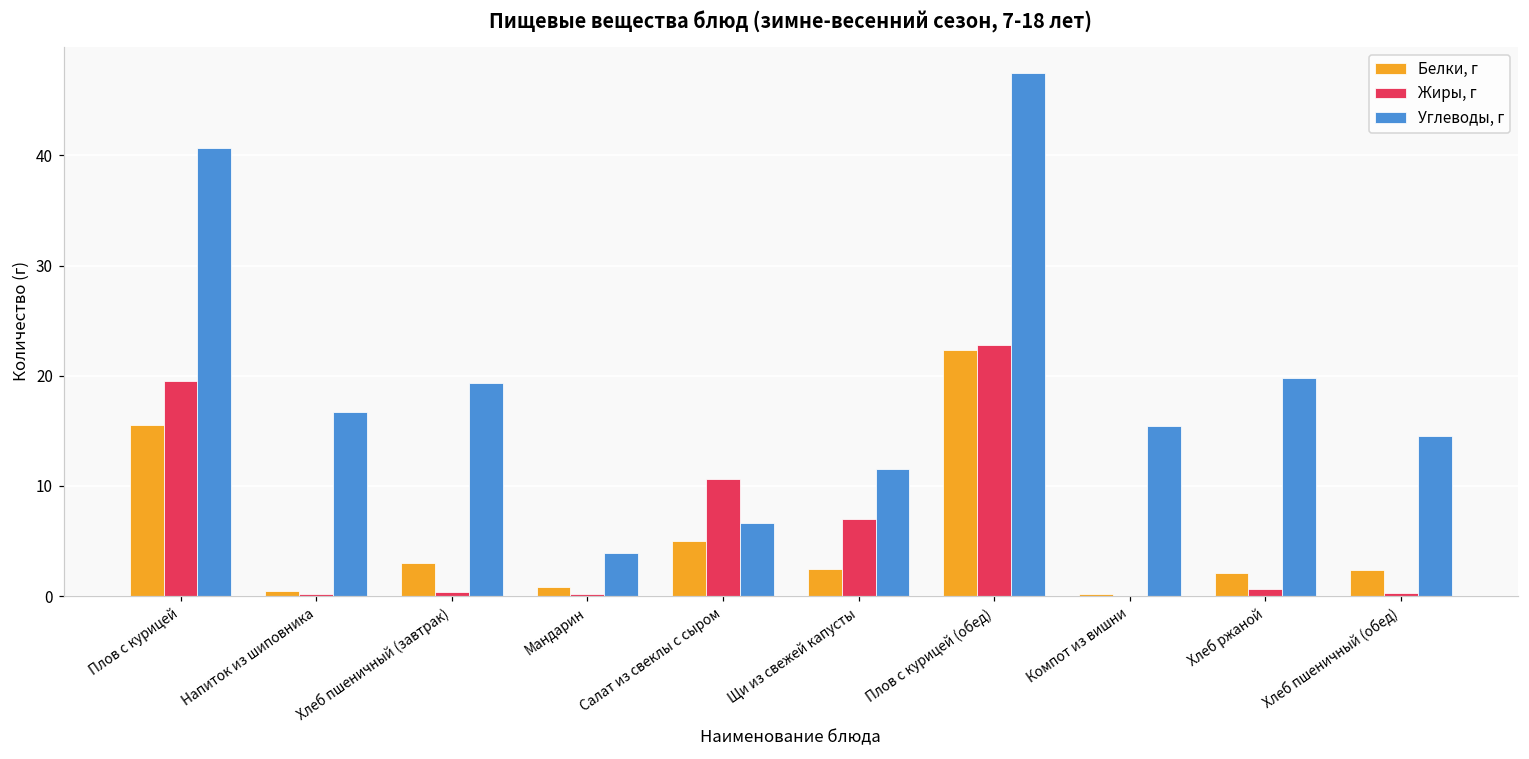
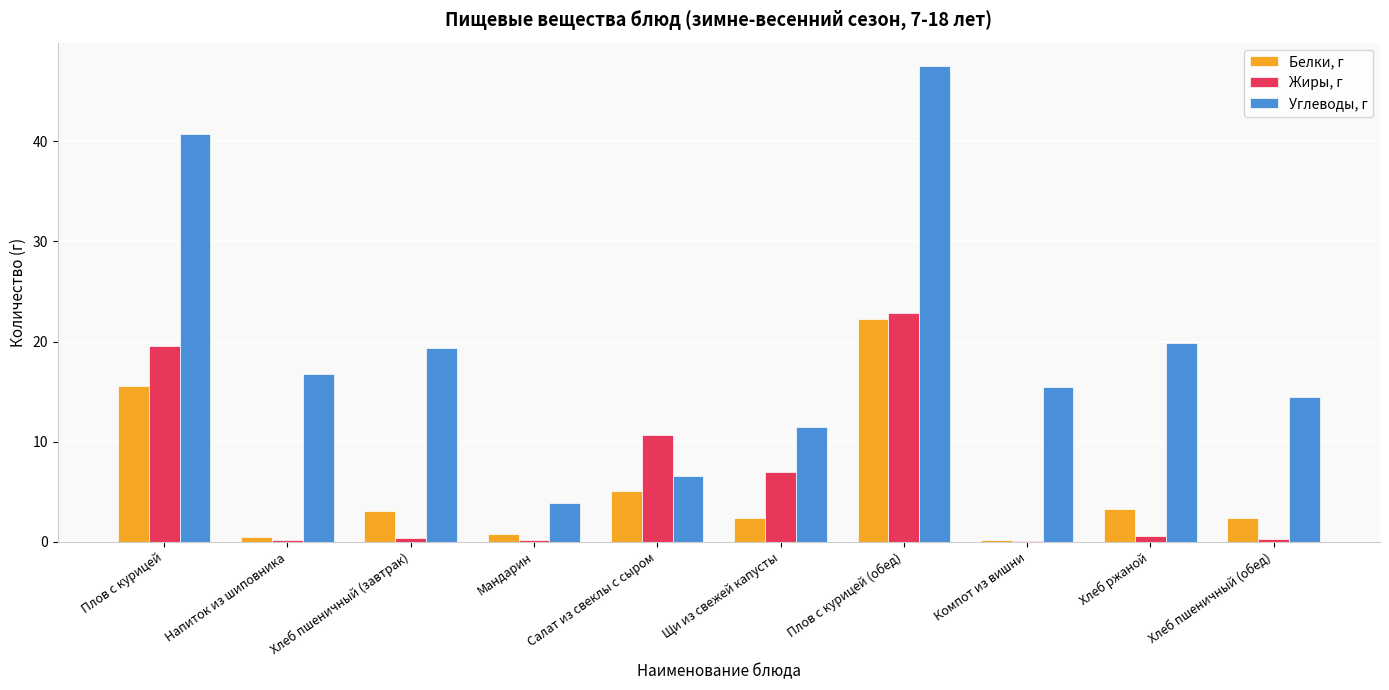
Белки, г, Хлеб ржаной: 2.1 -> 3.3
